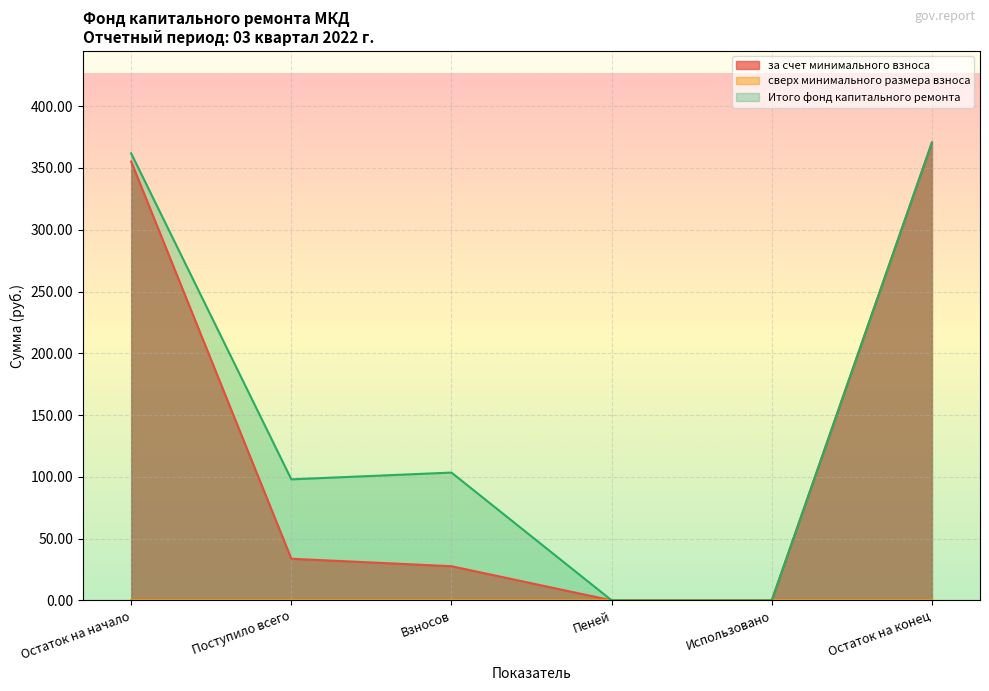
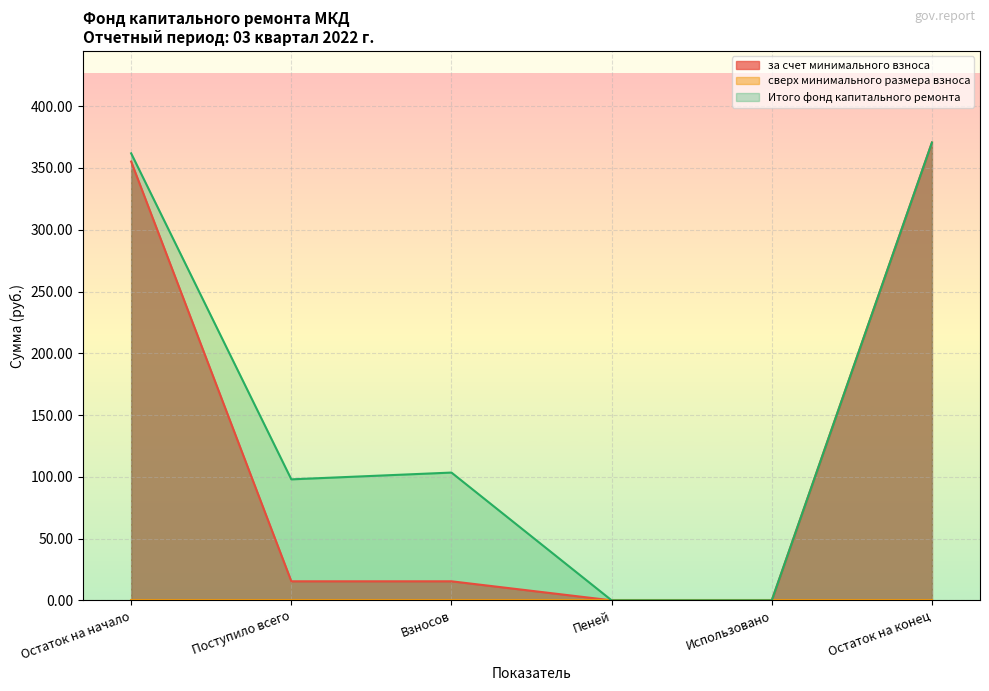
за счет минимального взноса, Поступило всего: 34 -> 15
за счет минимального взноса, Взносов: 28 -> 15
